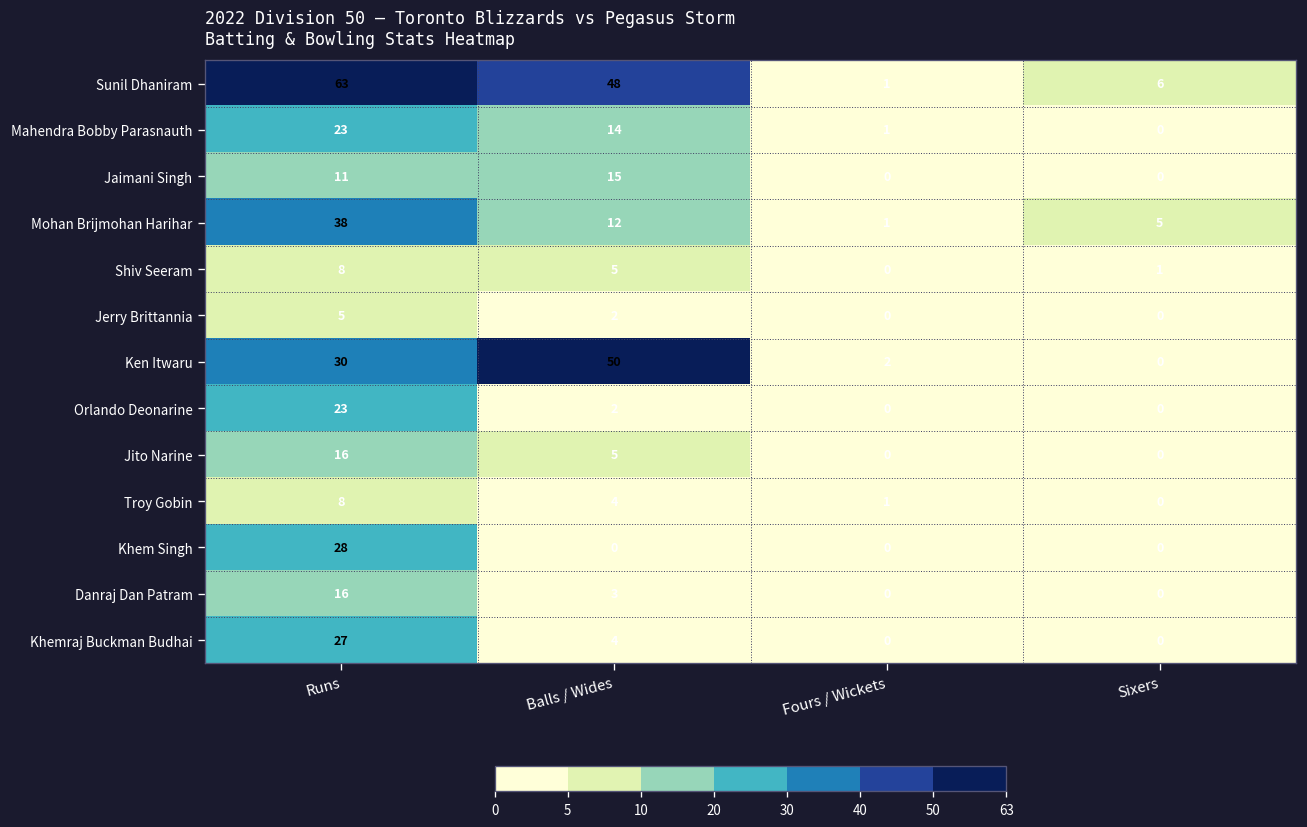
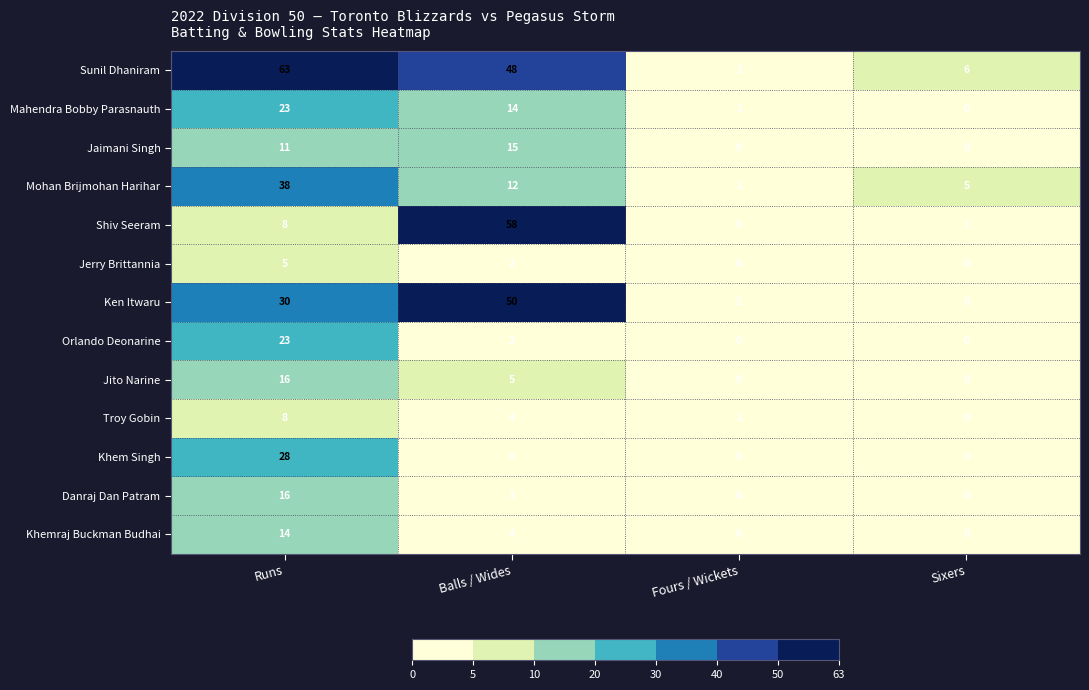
Shiv Seeram, Balls / Wides: 5 -> 58
Khemraj Buckman Budhai, Runs: 27 -> 14
